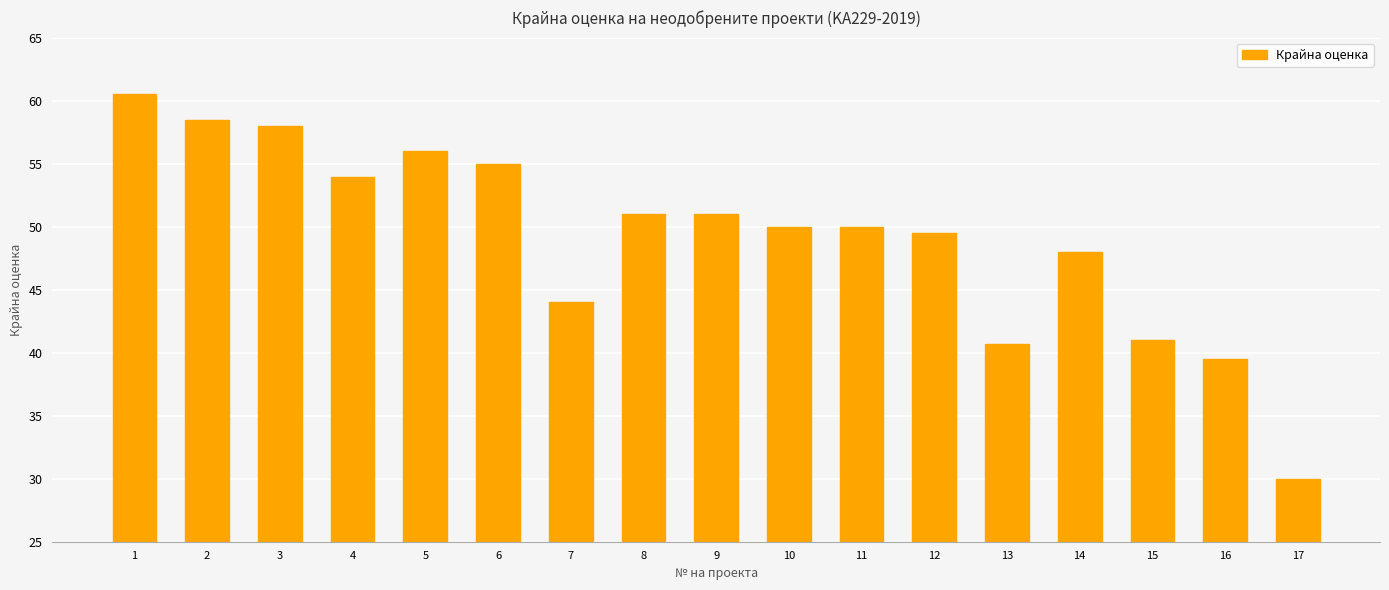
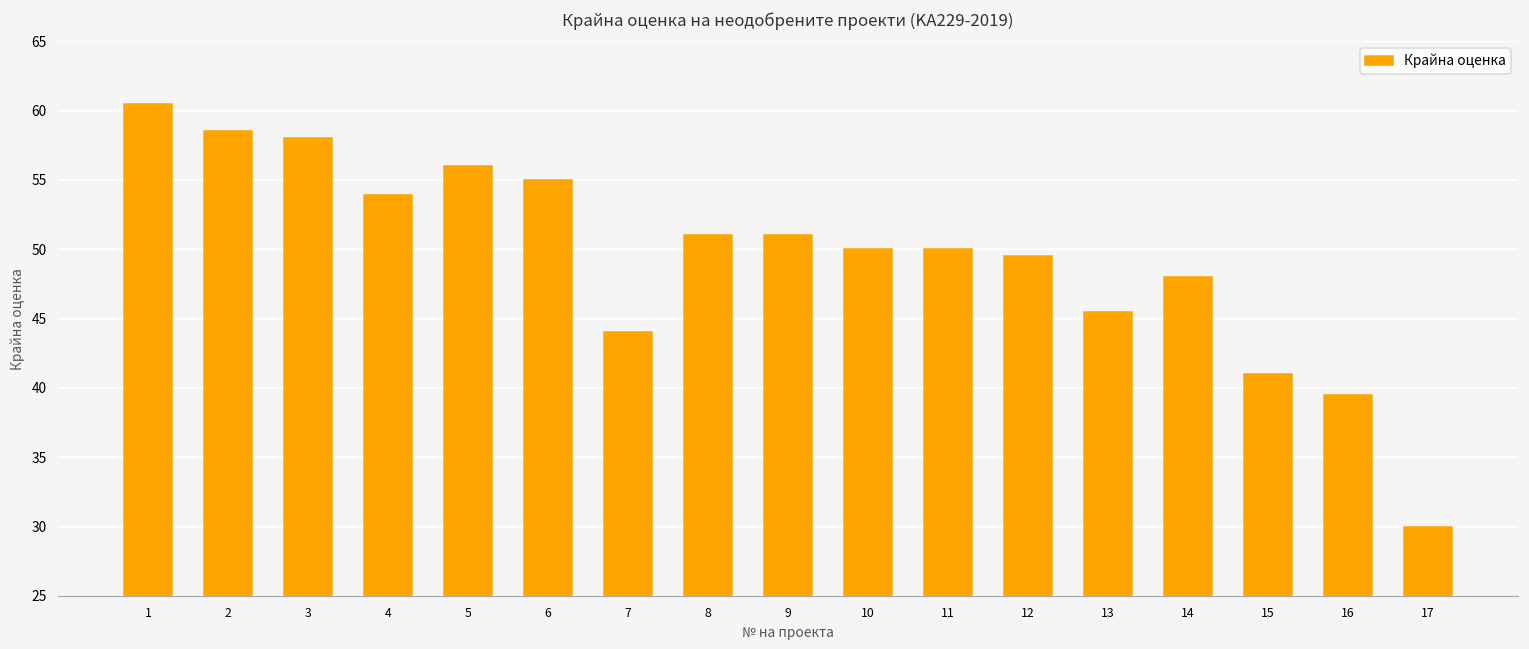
13: 40.7 -> 45.5
